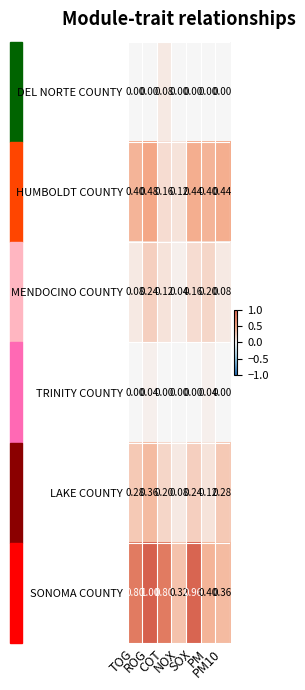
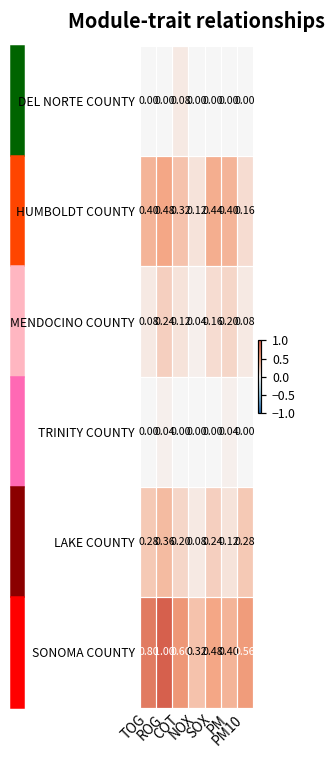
HUMBOLDT COUNTY, COT: 0.16 -> 0.32
HUMBOLDT COUNTY, PM10: 0.44 -> 0.16
SONOMA COUNTY, COT: 0.80 -> 0.60
SONOMA COUNTY, SOX: 0.96 -> 0.48
SONOMA COUNTY, PM10: 0.36 -> 0.56
